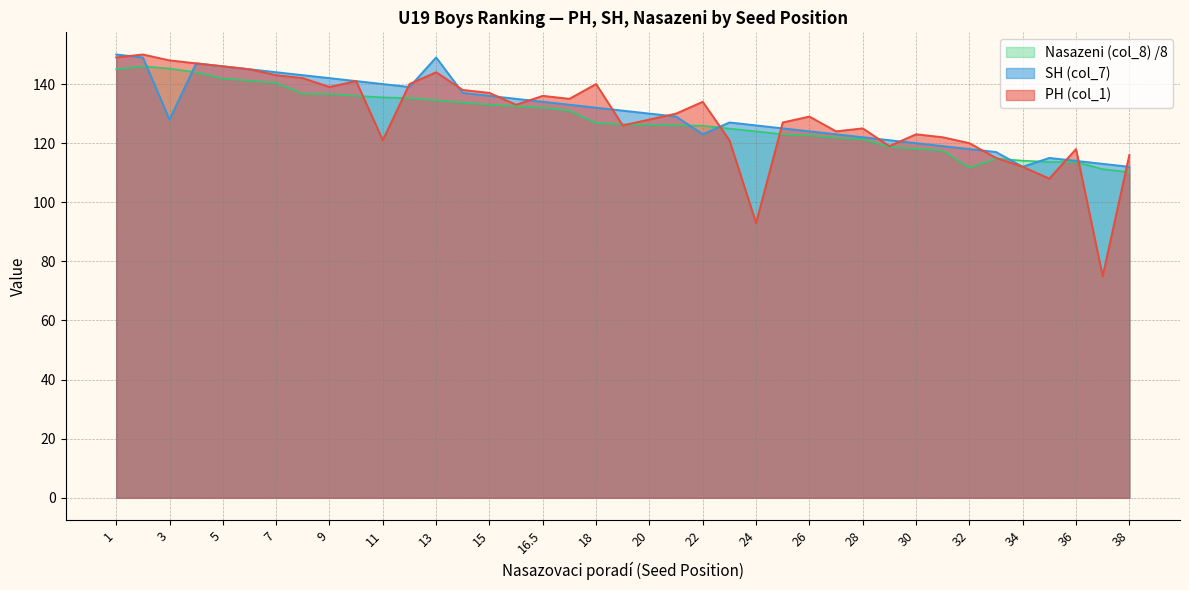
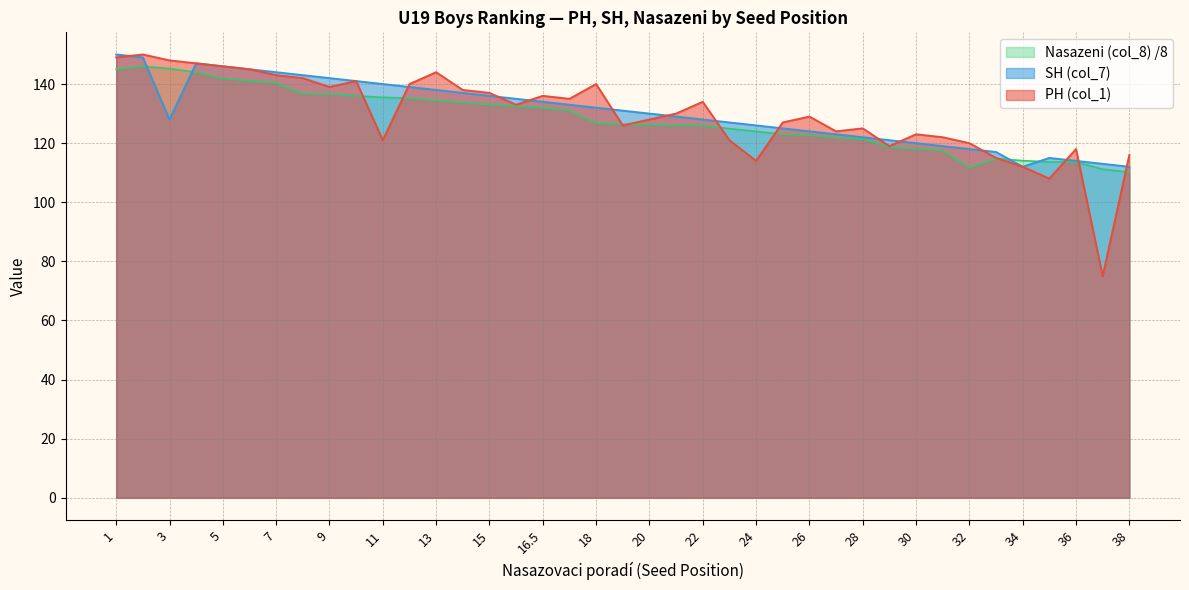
SH (col_7), 13: 149 -> 138
SH (col_7), 22: 123 -> 128
PH (col_1), 24: 93 -> 114
